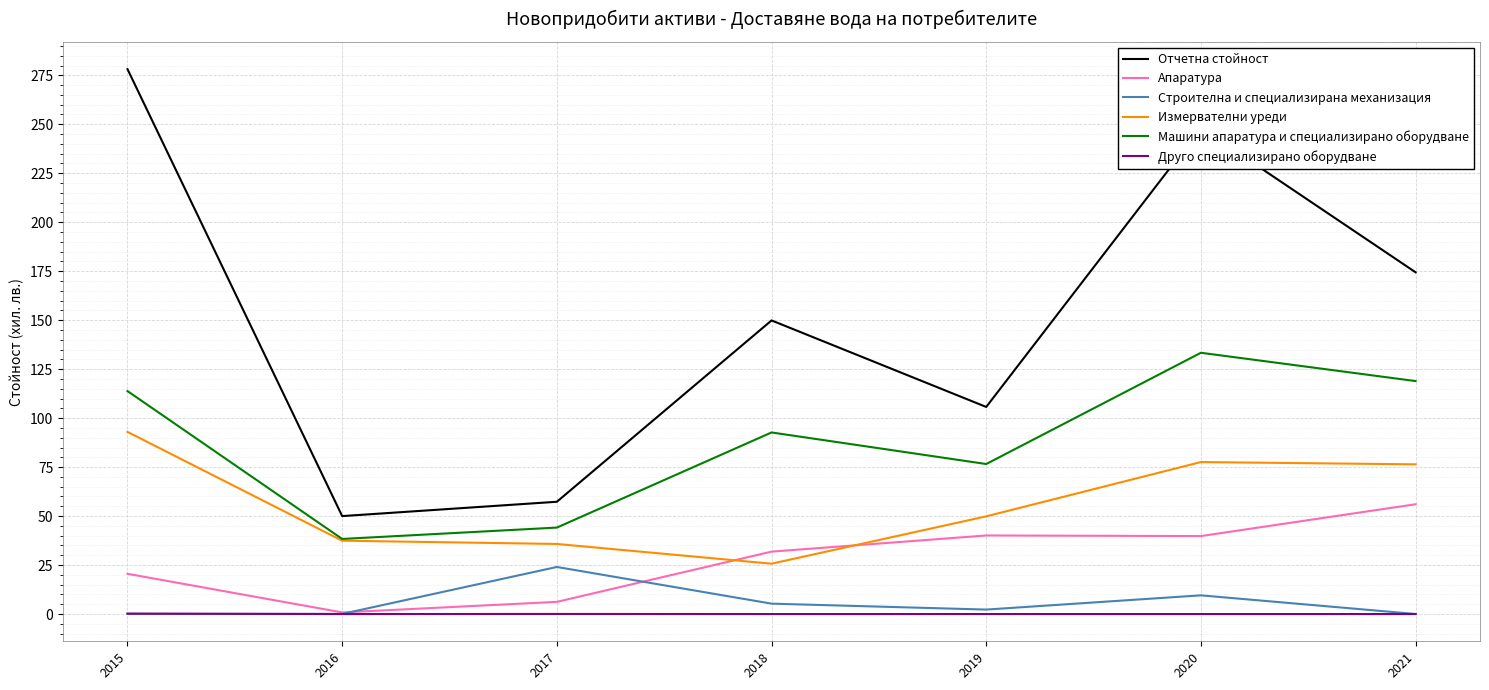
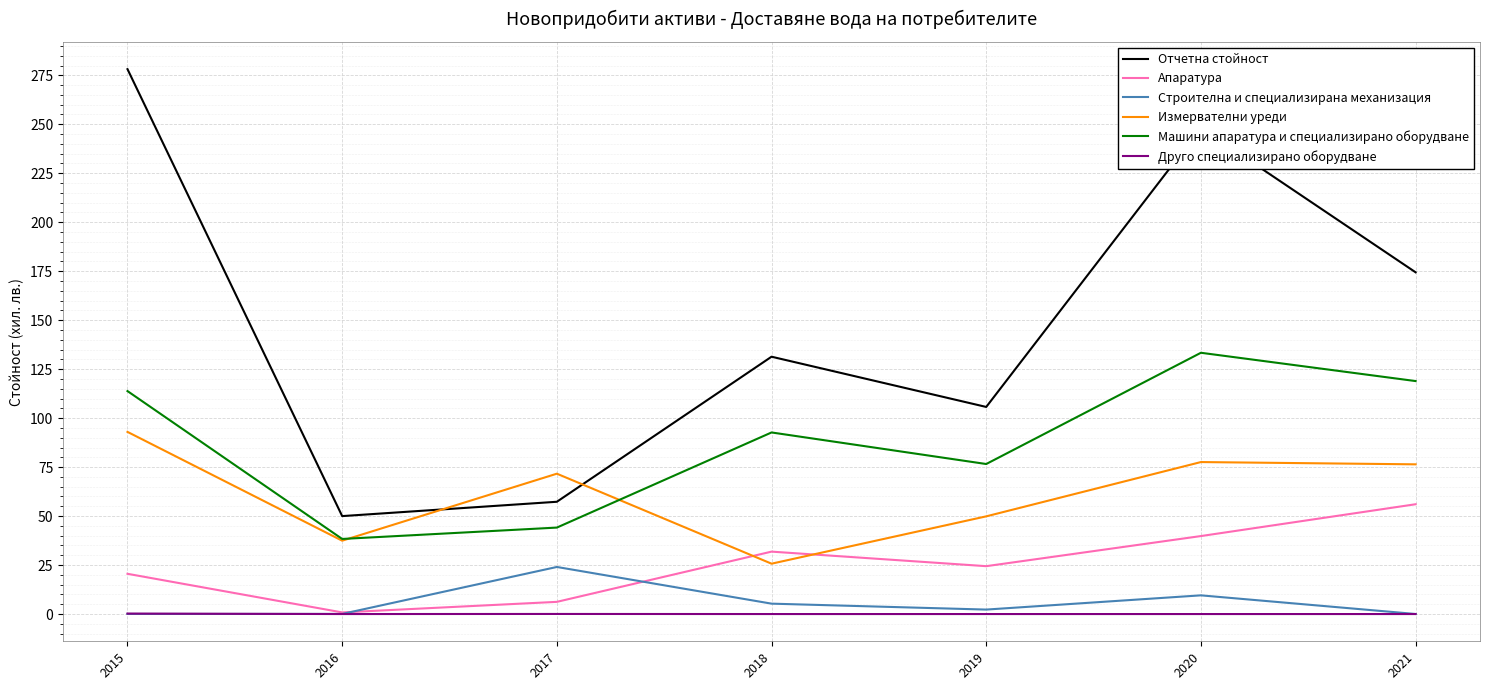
Измервателни уреди, 2017: 36 -> 72
Отчетна стойност, 2018: 150 -> 131
Апаратура, 2019: 40 -> 24
